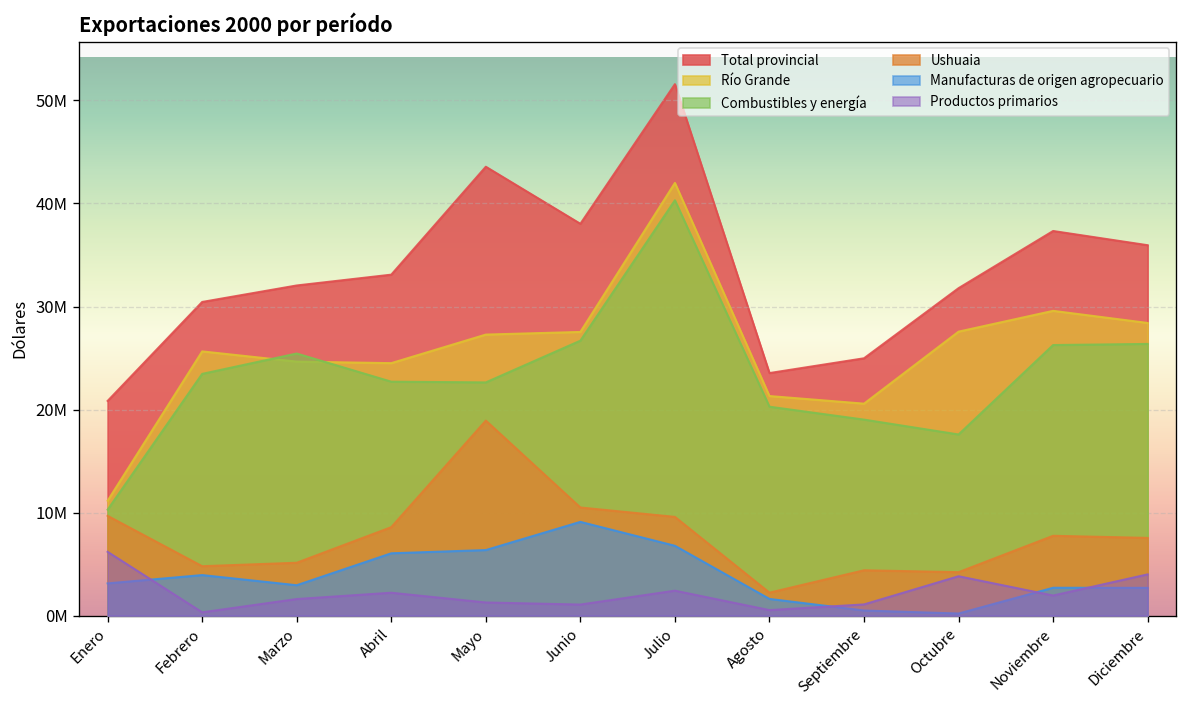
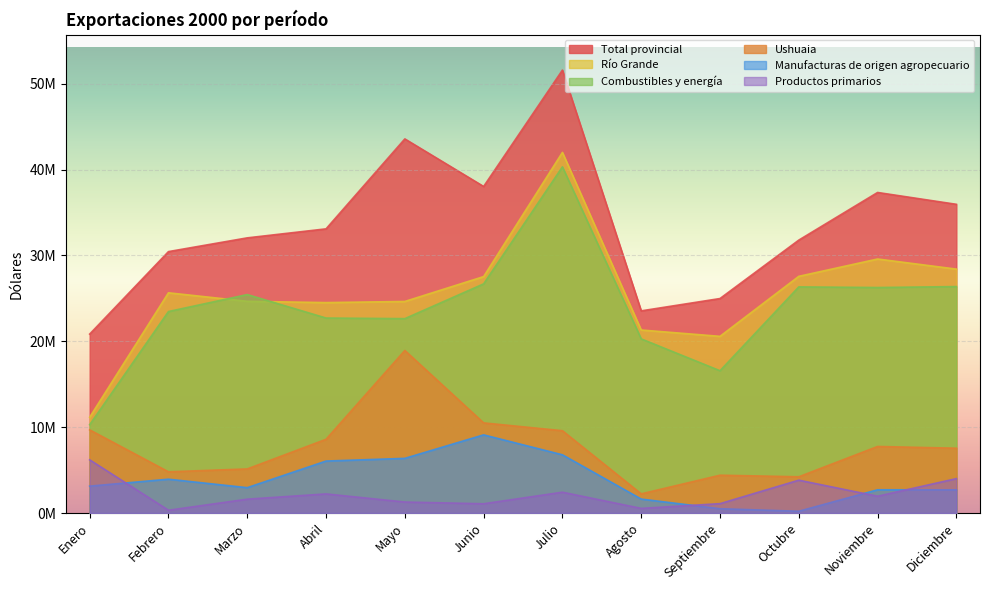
Río Grande, Mayo: 27000000 -> 25000000
Combustibles y energía, Septiembre: 19000000 -> 17000000
Combustibles y energía, Octubre: 18000000 -> 26000000
